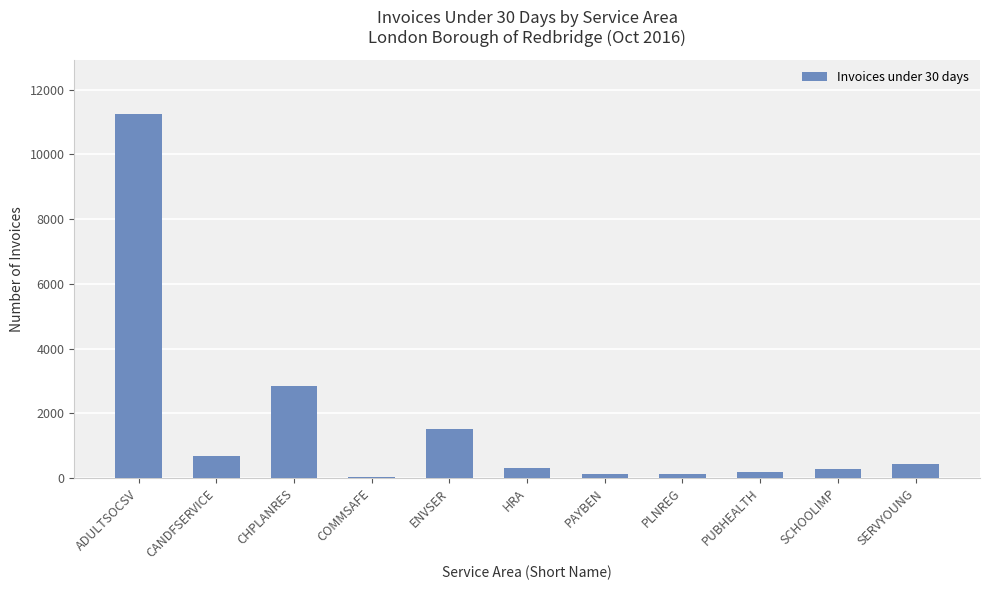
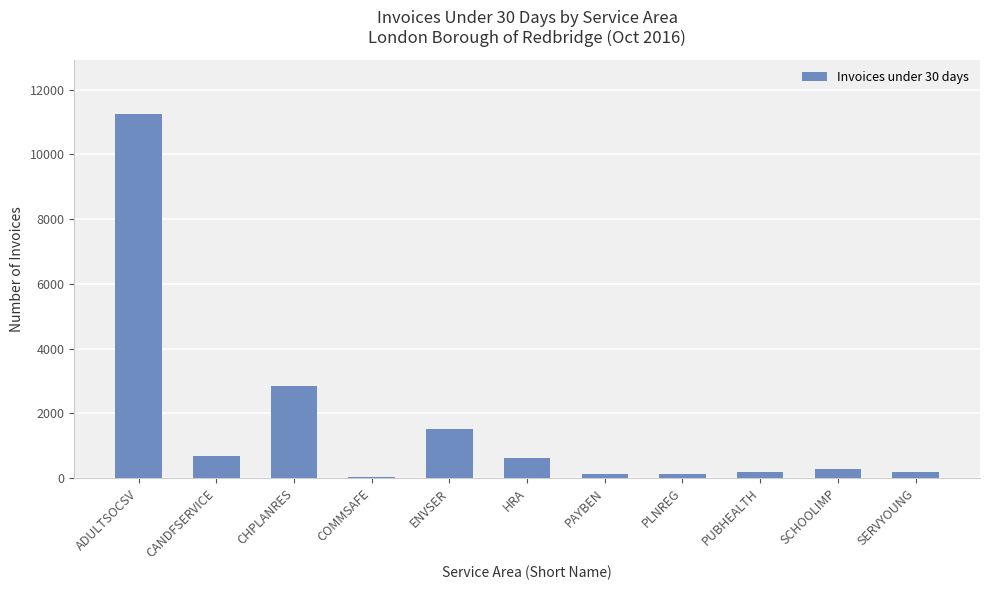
HRA: 300 -> 600
SERVYOUNG: 400 -> 200
